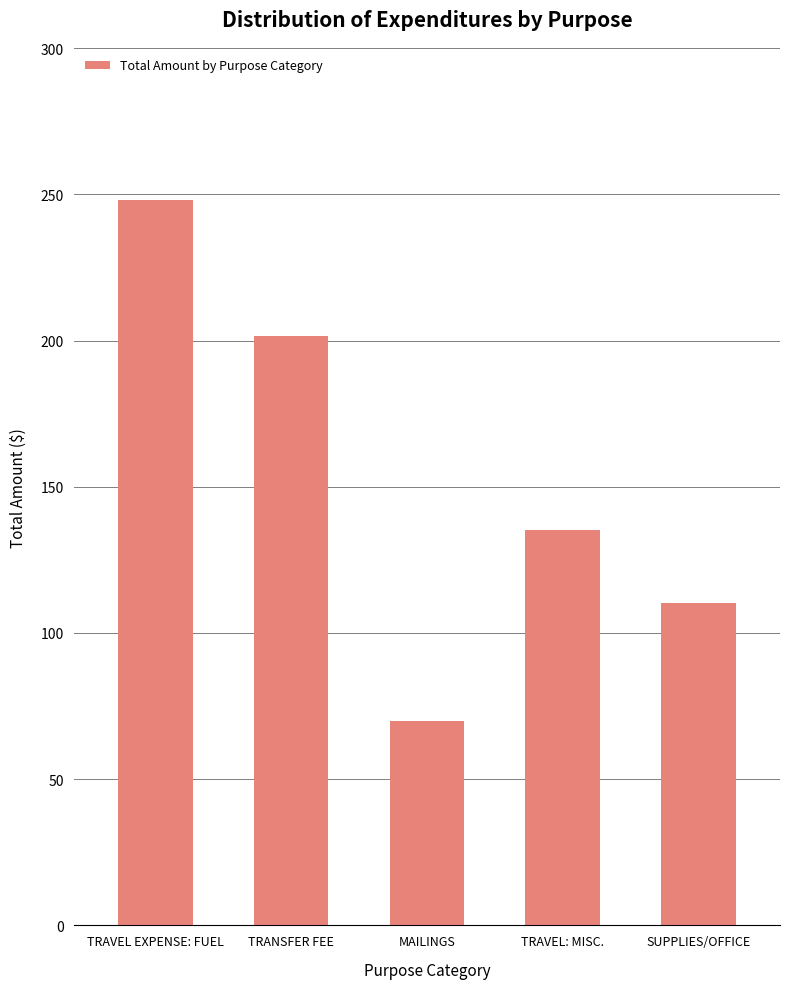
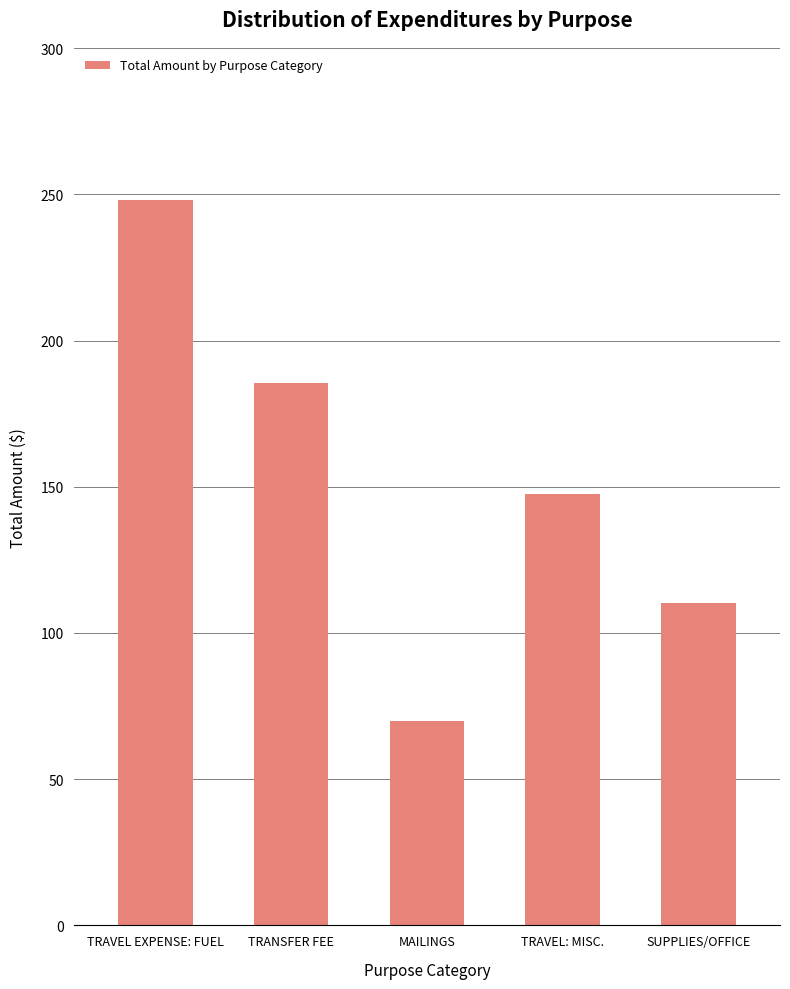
TRANSFER FEE: 202 -> 185
TRAVEL: MISC.: 135 -> 148
